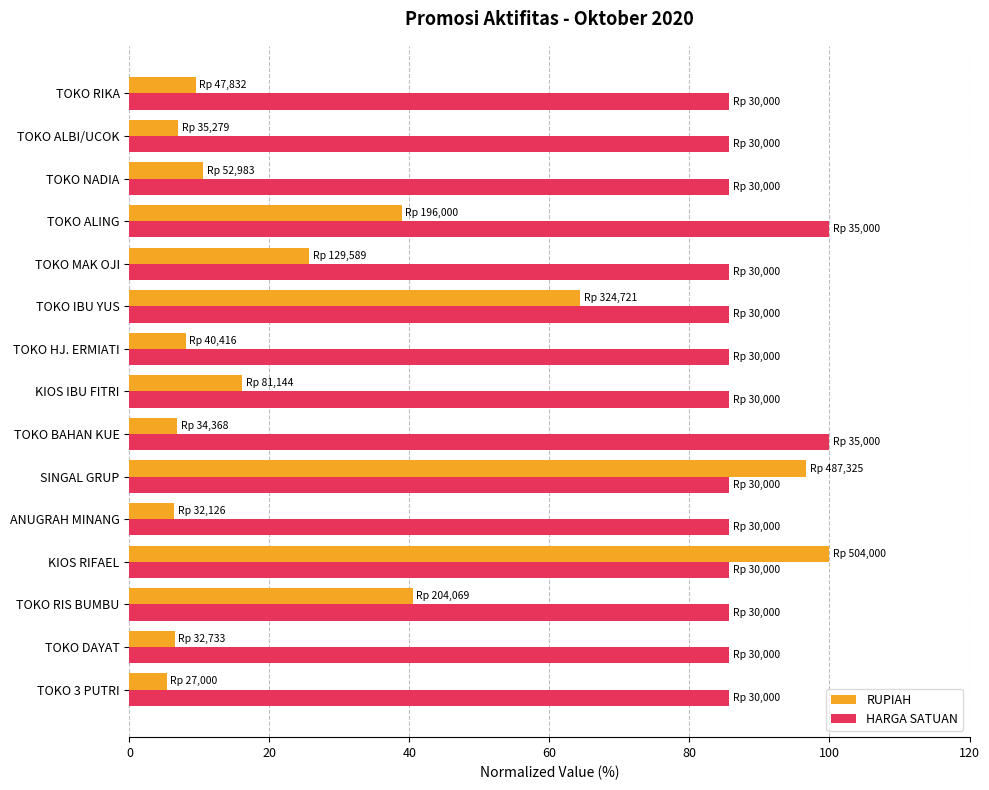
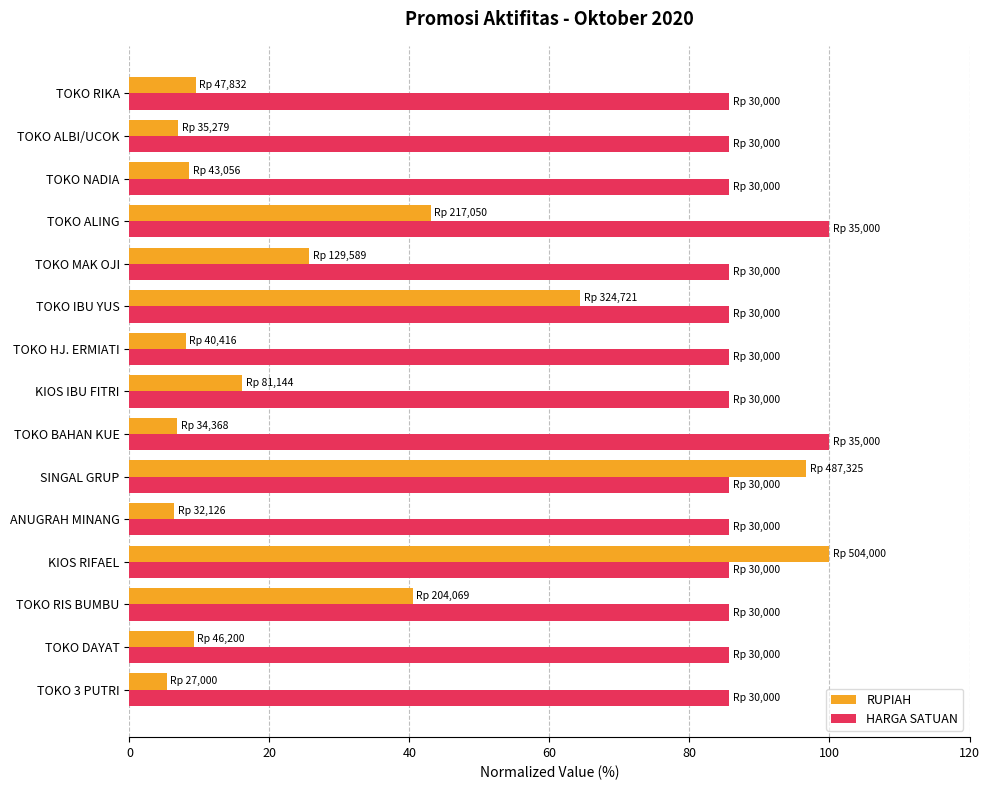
RUPIAH, TOKO NADIA: 52,983 -> 43,056
RUPIAH, TOKO ALING: 196,000 -> 217,050
RUPIAH, TOKO DAYAT: 32,733 -> 46,200
